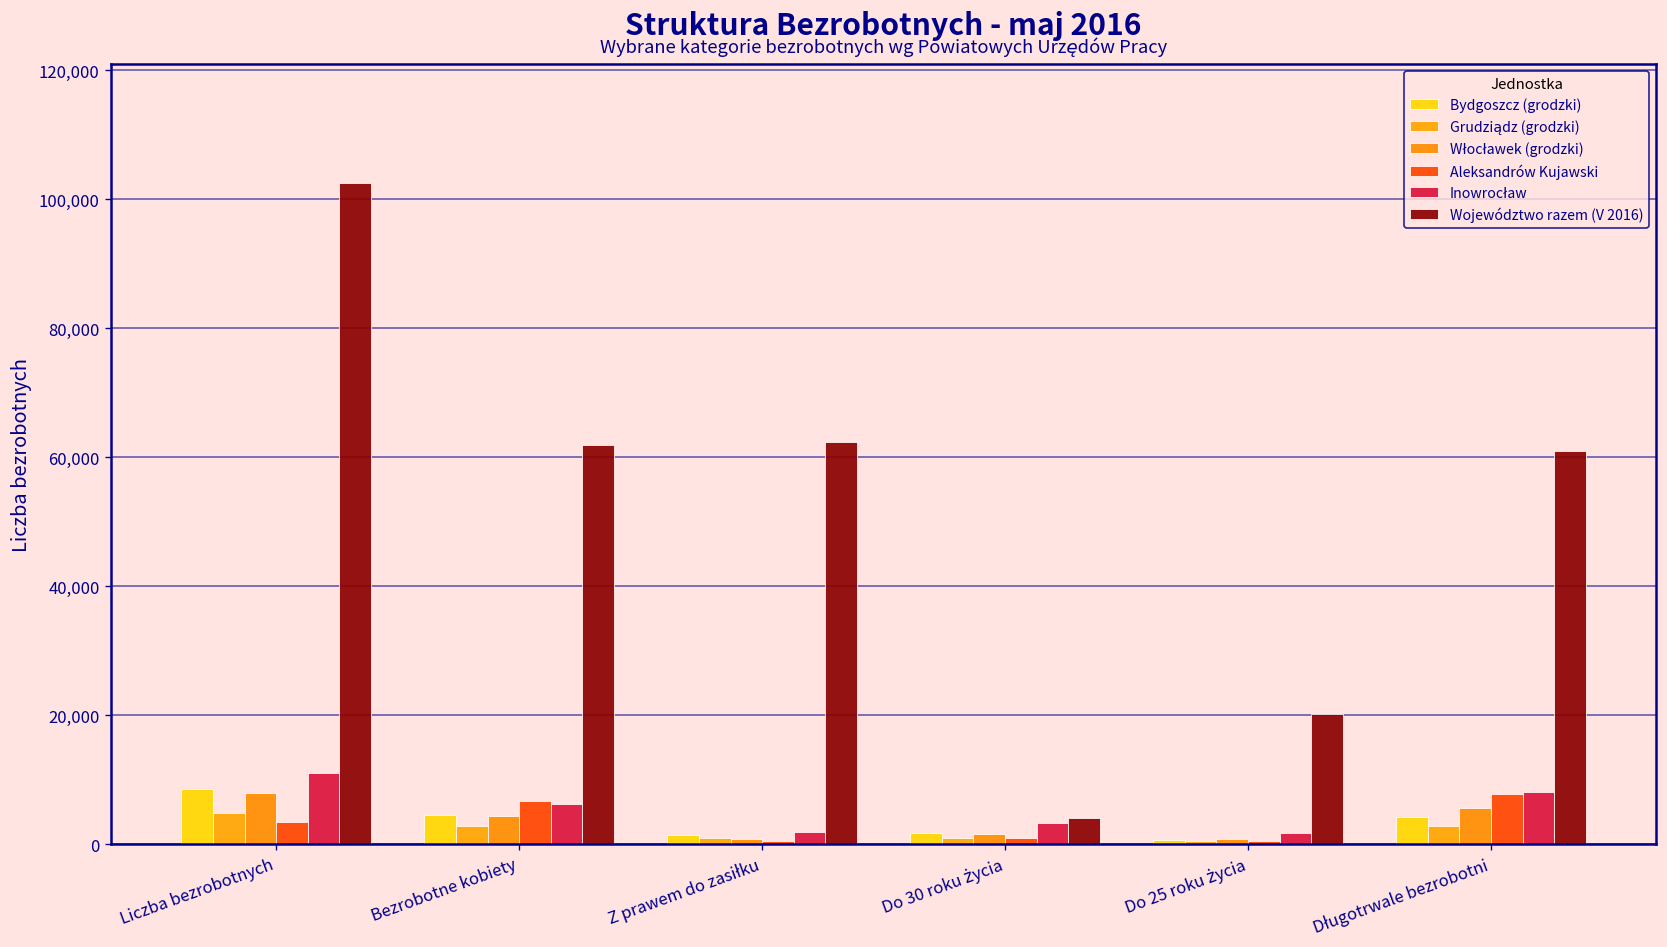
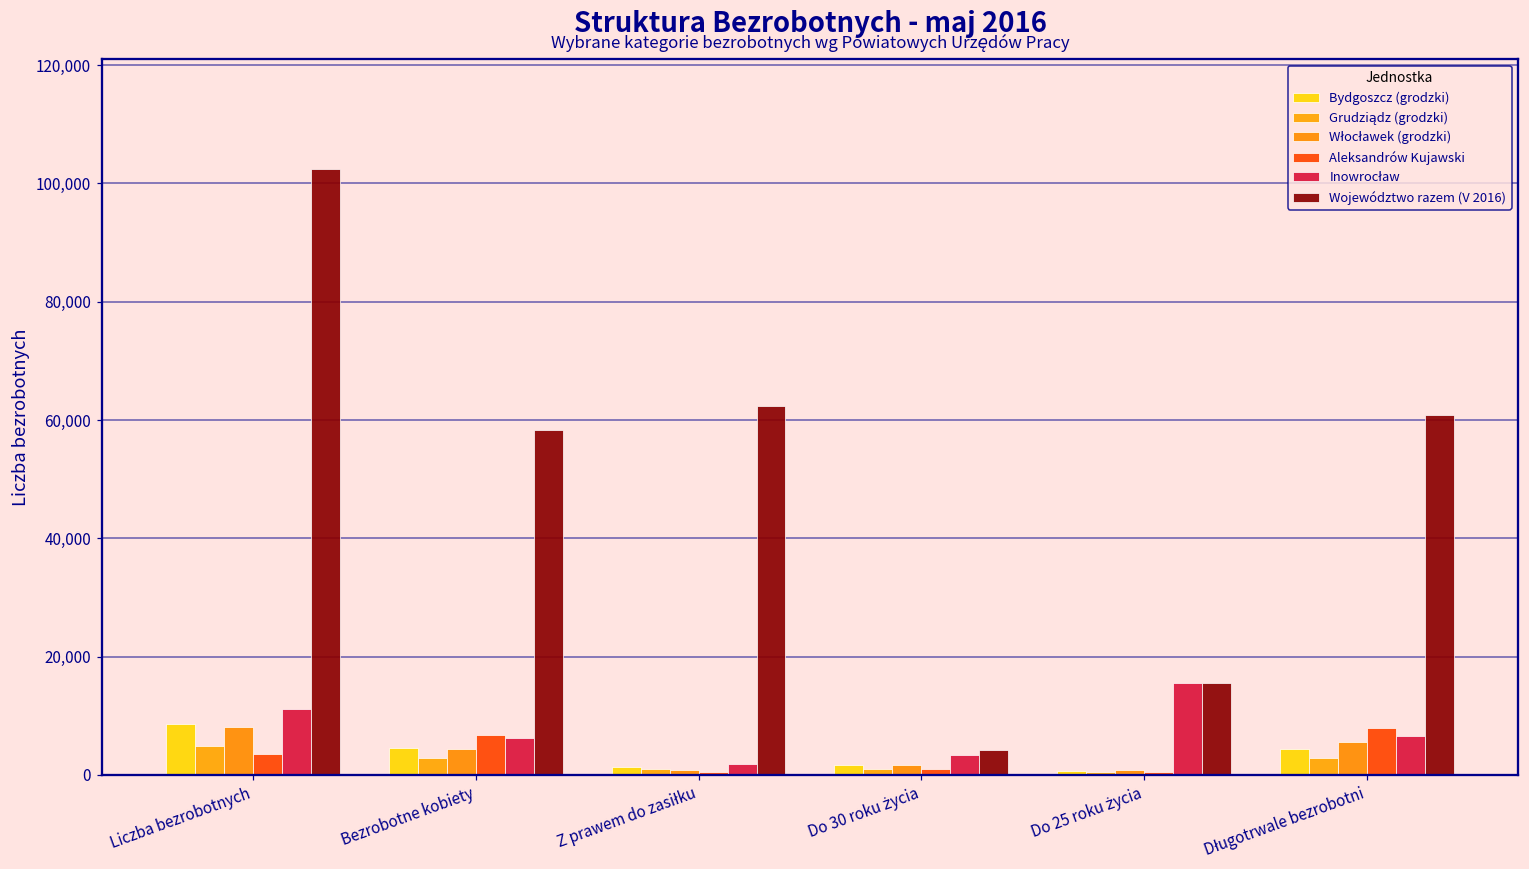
Województwo razem (V 2016), Bezrobotne kobiety: 62,000 -> 58,000
Inowrocław, Do 25 roku życia: 2,000 -> 16,000
Województwo razem (V 2016), Do 25 roku życia: 20,000 -> 15,000
Inowrocław, Długotrwale bezrobotni: 8,000 -> 7,000
